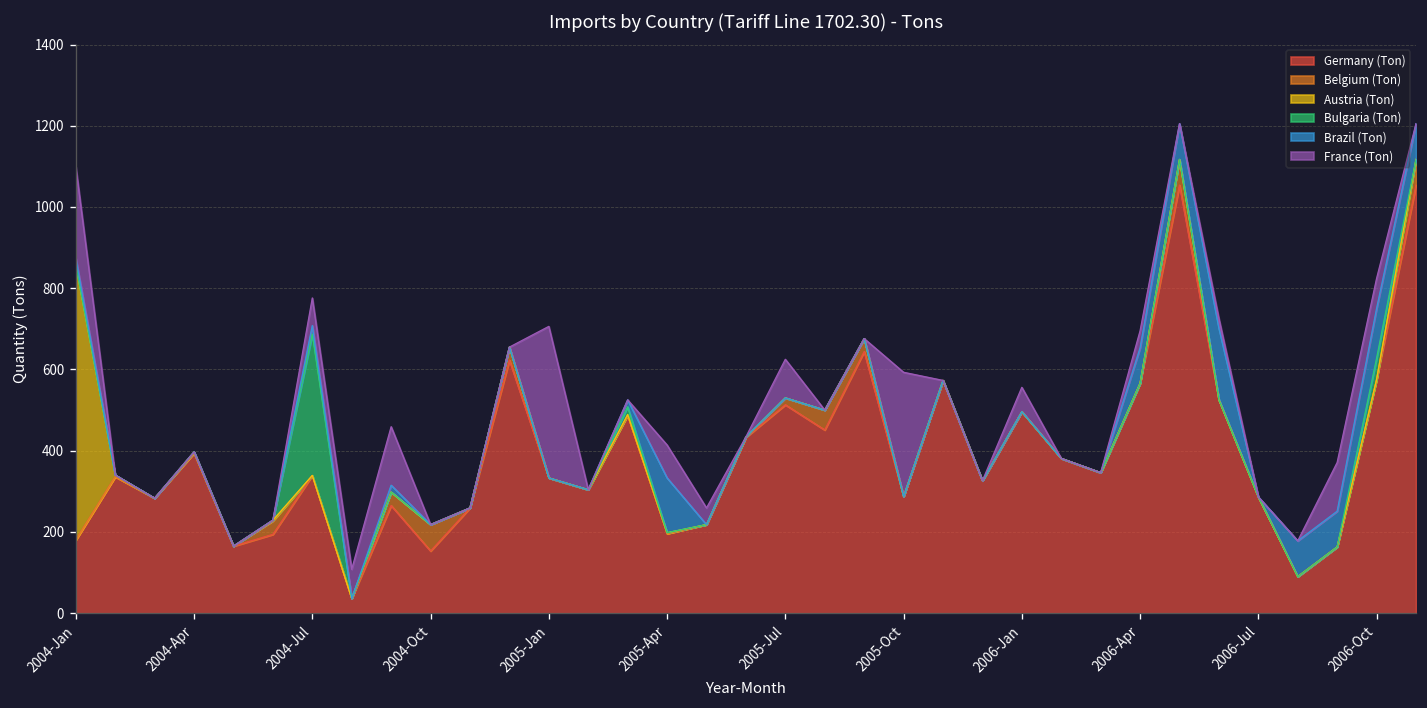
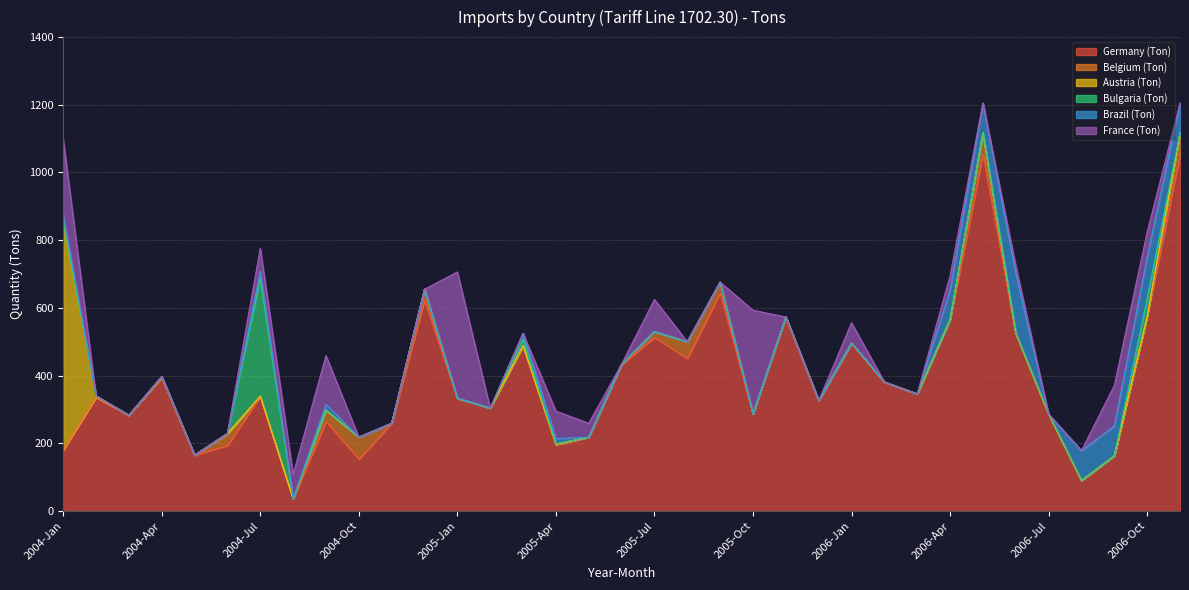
Brazil (Ton), 2005-Apr: 140 -> 20
